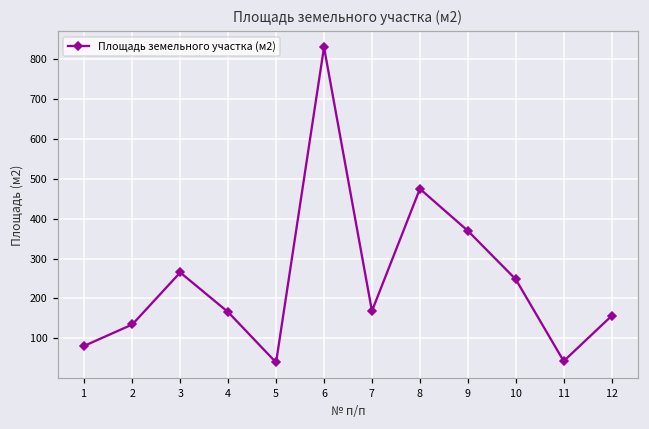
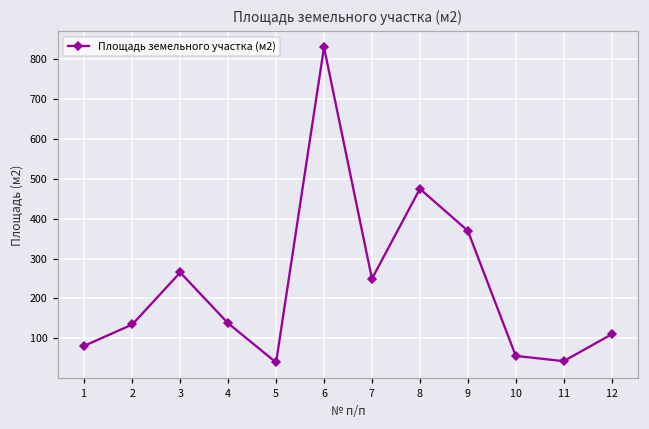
4: 170 -> 140
7: 170 -> 250
10: 250 -> 60
12: 160 -> 110
